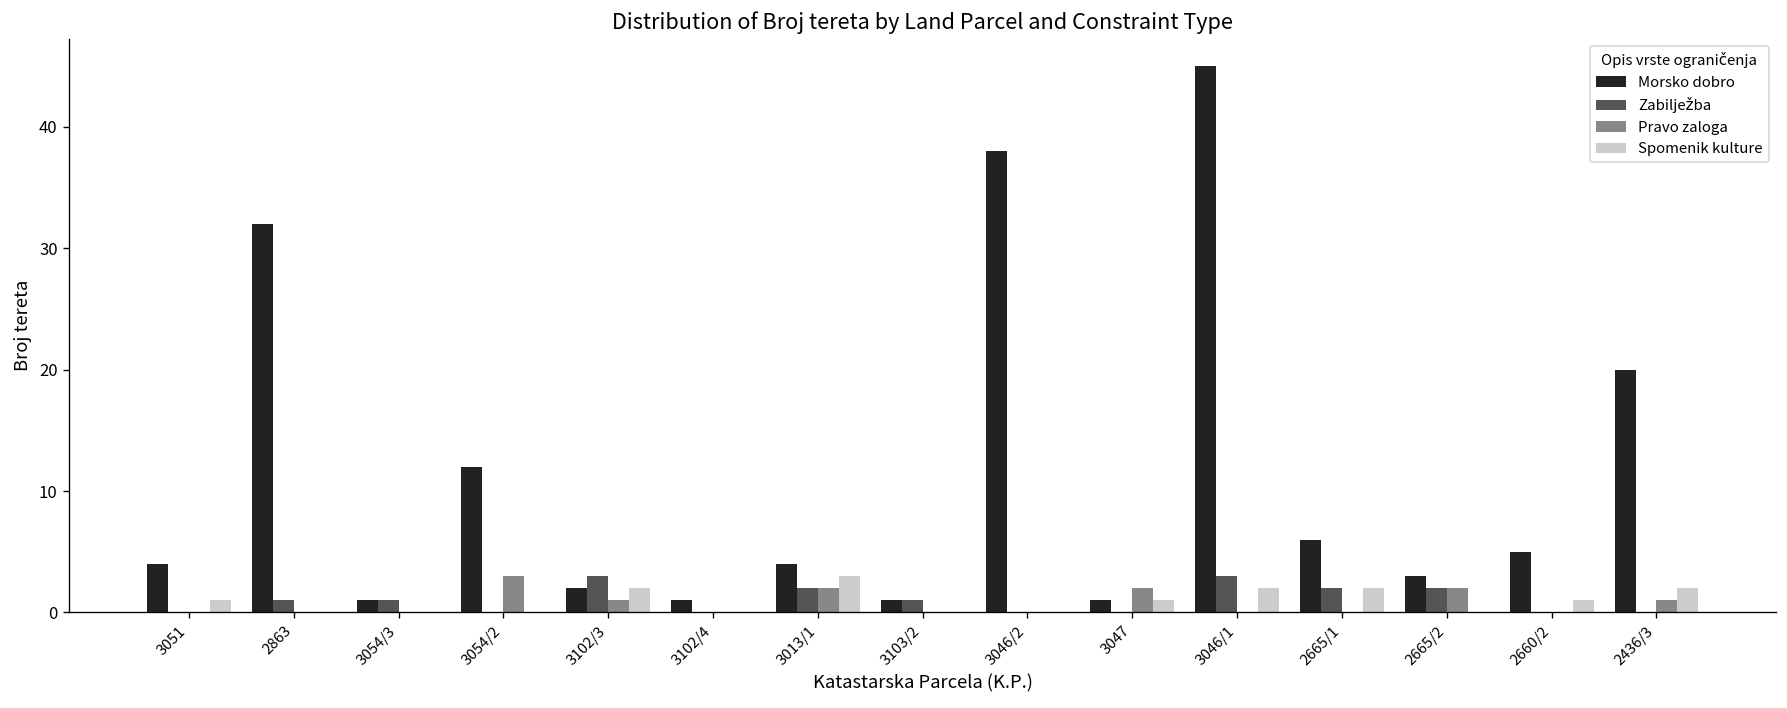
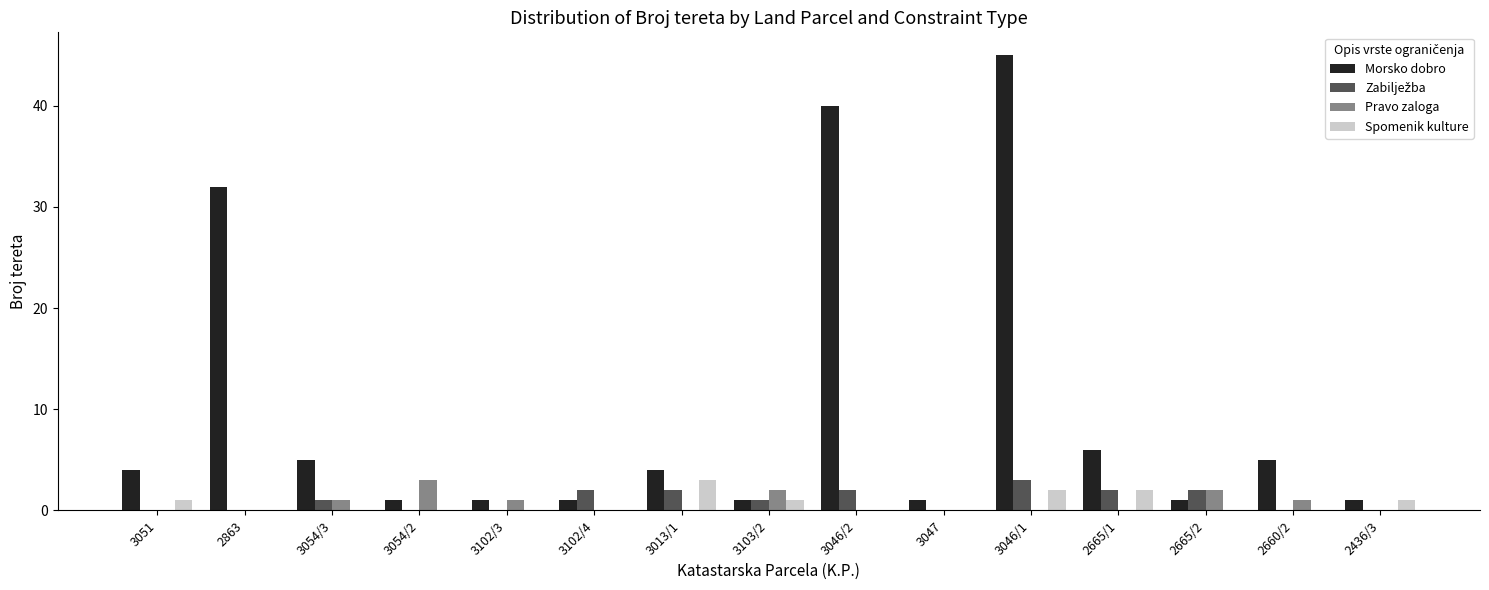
Zabilježba, 2863: 1 -> 0
Morsko dobro, 3054/3: 1 -> 5
Pravo zaloga, 3054/3: 0 -> 1
Morsko dobro, 3054/2: 12 -> 1
Morsko dobro, 3102/3: 2 -> 1
Zabilježba, 3102/3: 3 -> 0
Spomenik kulture, 3102/3: 2 -> 0
Zabilježba, 3102/4: 0 -> 2
Pravo zaloga, 3013/1: 2 -> 0
Pravo zaloga, 3103/2: 0 -> 2
Spomenik kulture, 3103/2: 0 -> 1
Morsko dobro, 3046/2: 38 -> 40
Zabilježba, 3046/2: 0 -> 2
Pravo zaloga, 3047: 2 -> 0
Spomenik kulture, 3047: 1 -> 0
Morsko dobro, 2665/2: 3 -> 1
Pravo zaloga, 2660/2: 0 -> 1
Spomenik kulture, 2660/2: 1 -> 0
Morsko dobro, 2436/3: 20 -> 1
Pravo zaloga, 2436/3: 1 -> 0
Spomenik kulture, 2436/3: 2 -> 1
